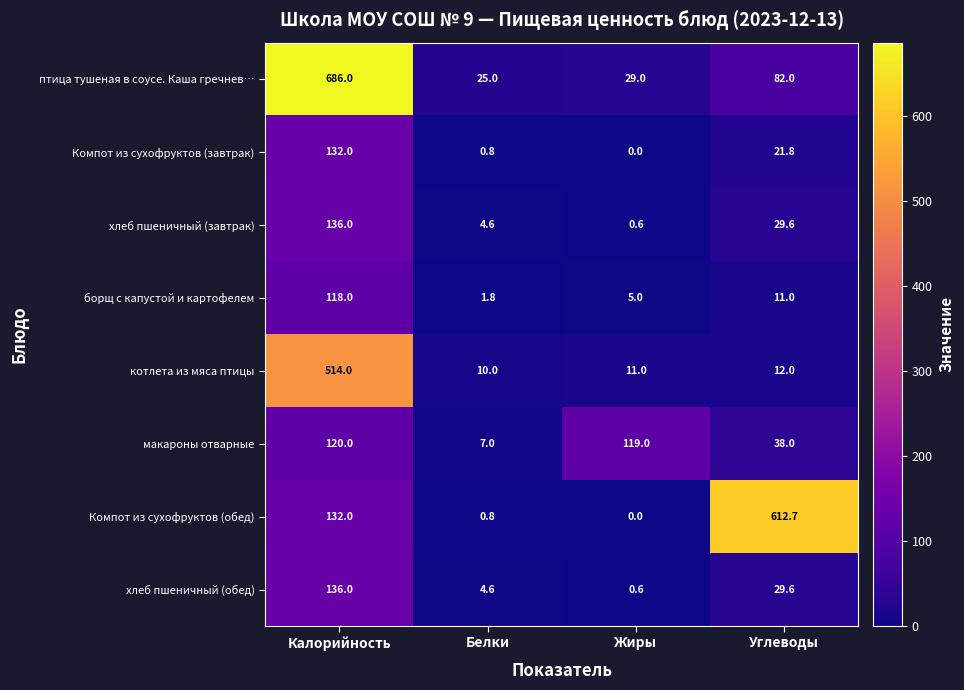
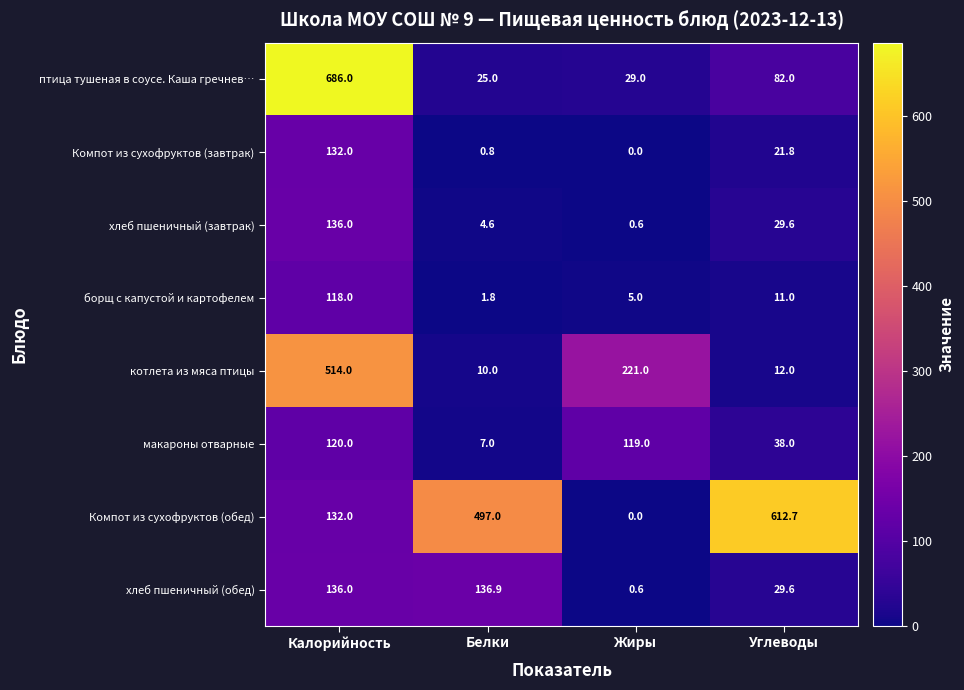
котлета из мяса птицы, Жиры: 11.0 -> 221.0
Компот из сухофруктов (обед), Белки: 0.8 -> 497.0
хлеб пшеничный (обед), Белки: 4.6 -> 136.9
